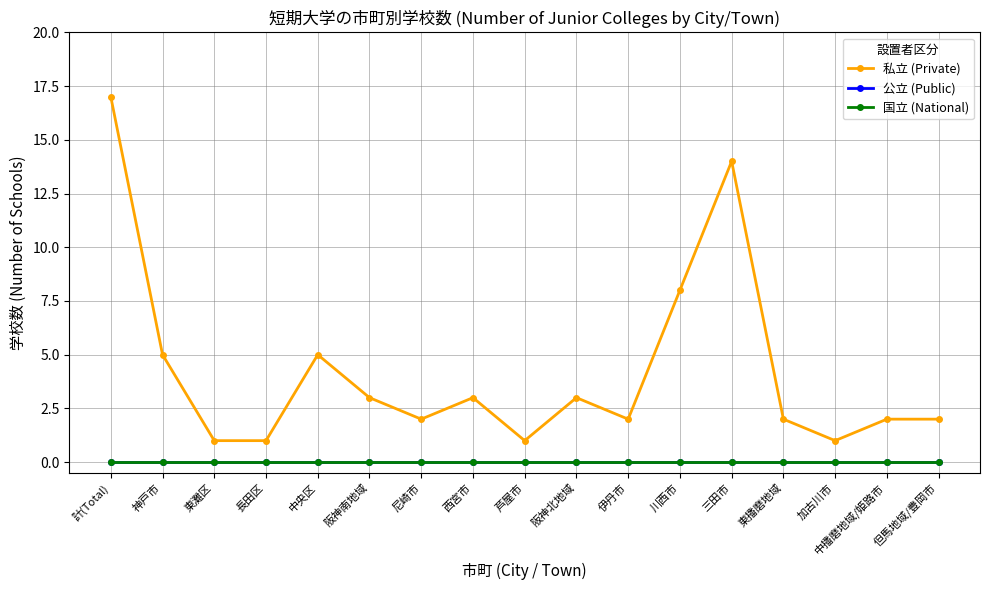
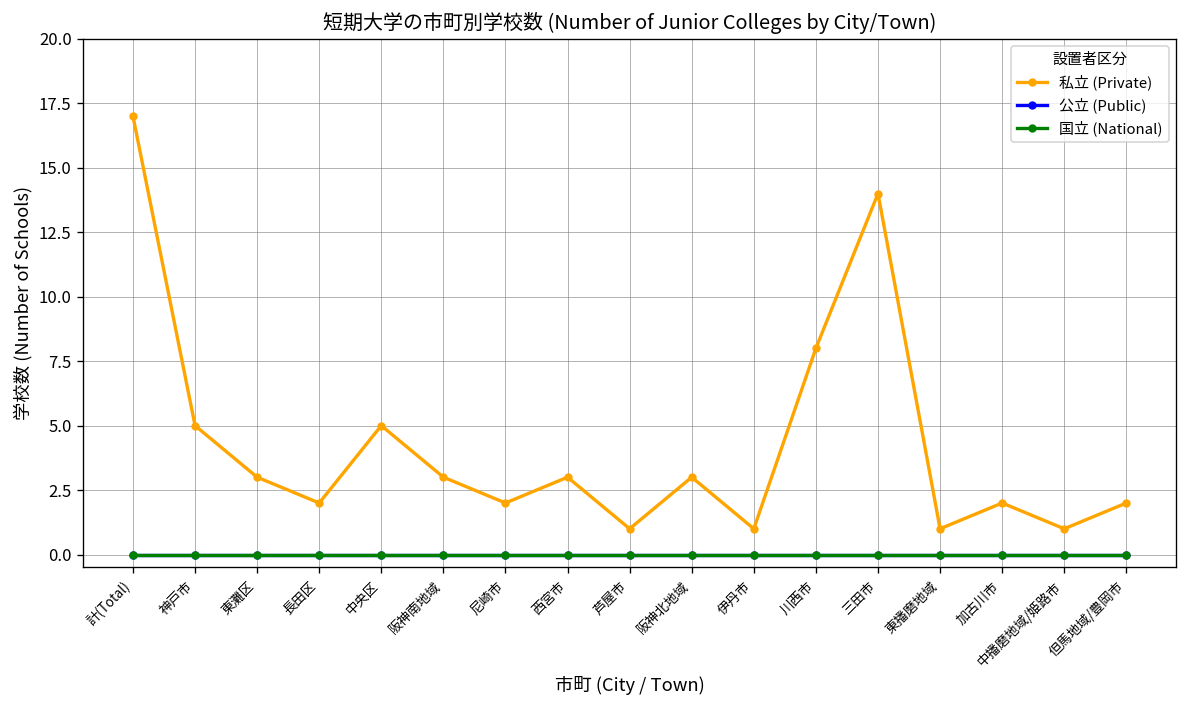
私立 (Private), 東灘区: 1 -> 3
私立 (Private), 長田区: 1 -> 2
私立 (Private), 伊丹市: 2 -> 1
私立 (Private), 東播磨地域: 2 -> 1
私立 (Private), 加古川市: 1 -> 2
私立 (Private), 中播磨地域/姫路市: 2 -> 1
